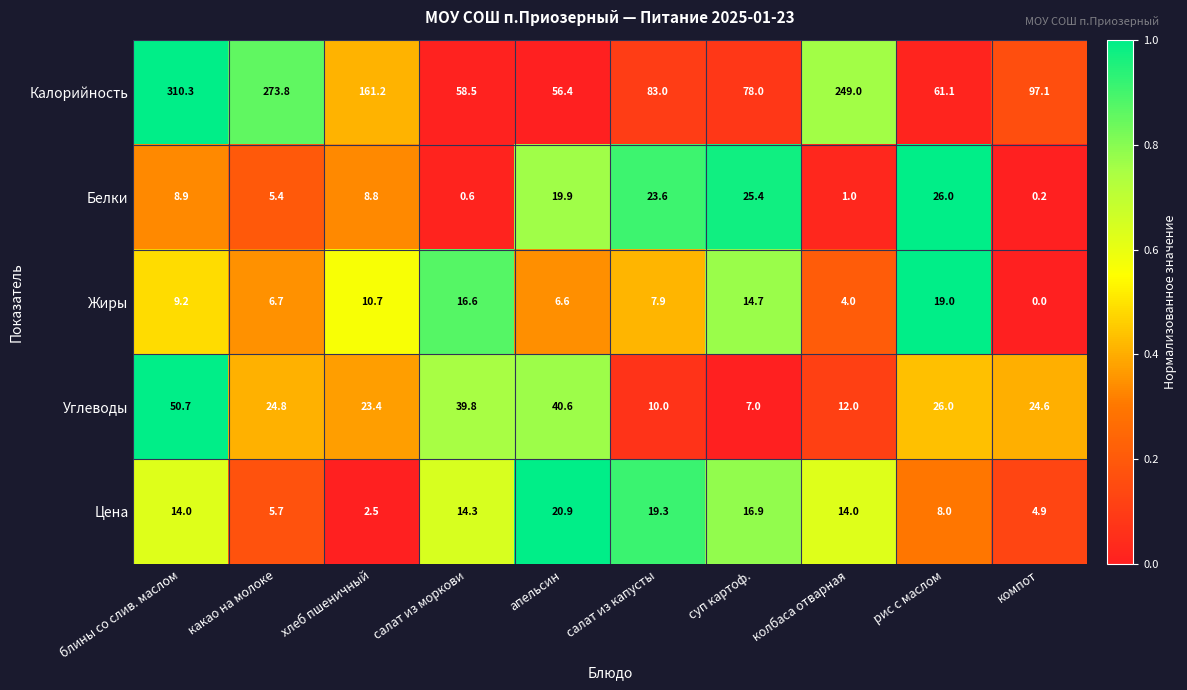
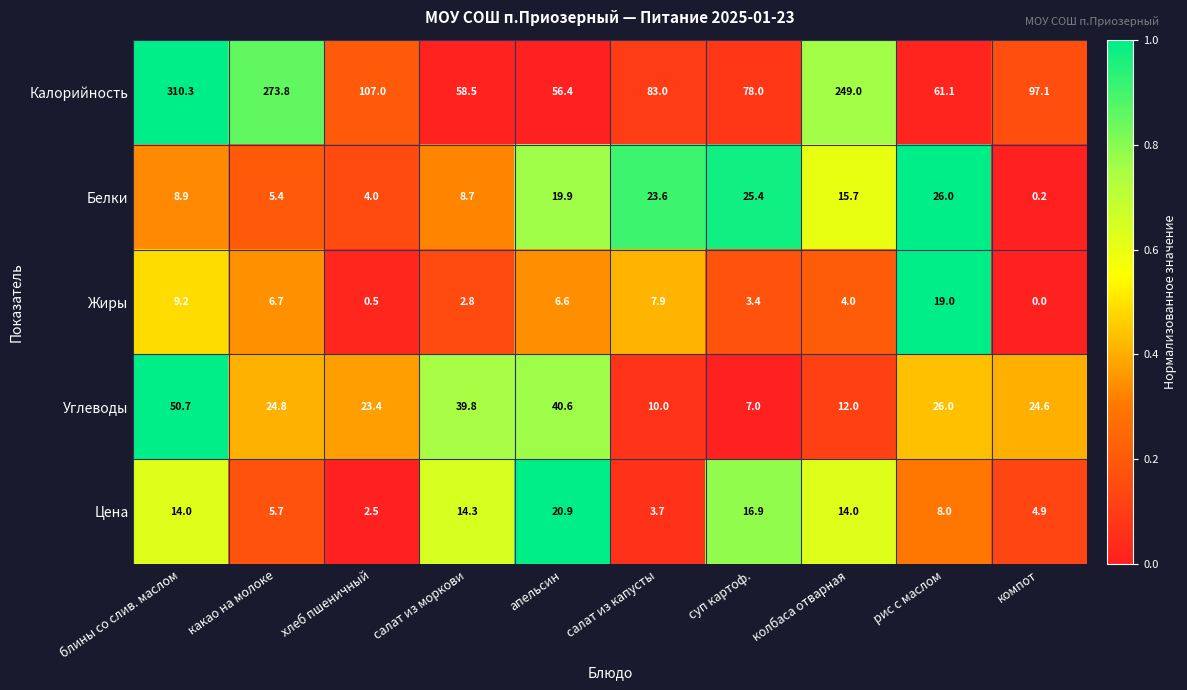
Калорийность, хлеб пшеничный: 161.2 -> 107.0
Белки, хлеб пшеничный: 8.8 -> 4.0
Белки, салат из моркови: 0.6 -> 8.7
Белки, колбаса отварная: 1.0 -> 15.7
Жиры, хлеб пшеничный: 10.7 -> 0.5
Жиры, салат из моркови: 16.6 -> 2.8
Жиры, суп картоф.: 14.7 -> 3.4
Цена, салат из капусты: 19.3 -> 3.7
